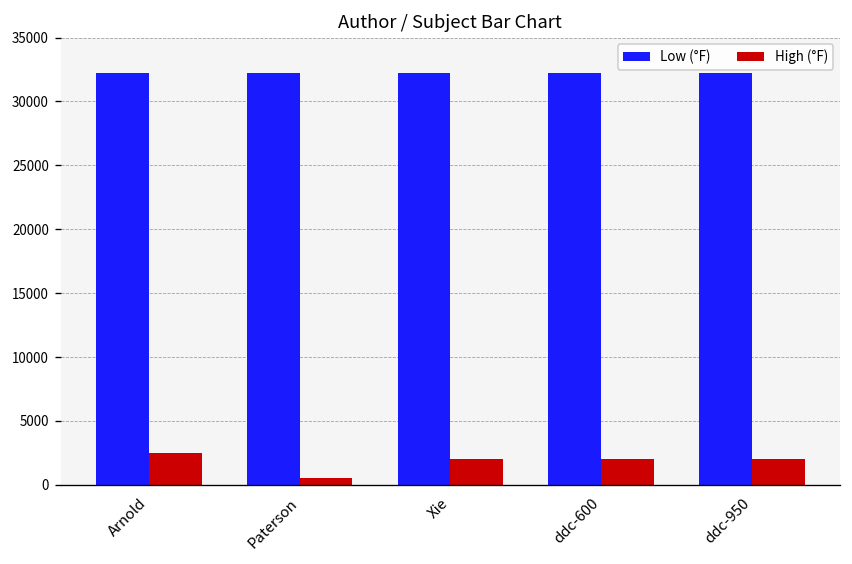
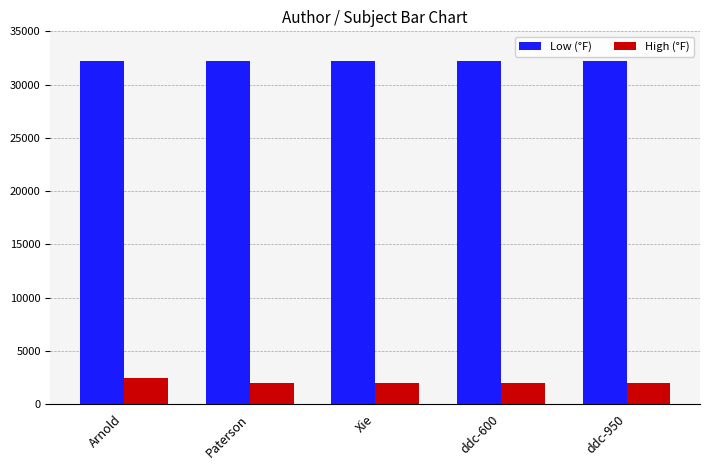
High (°F), Paterson: 600 -> 2000
